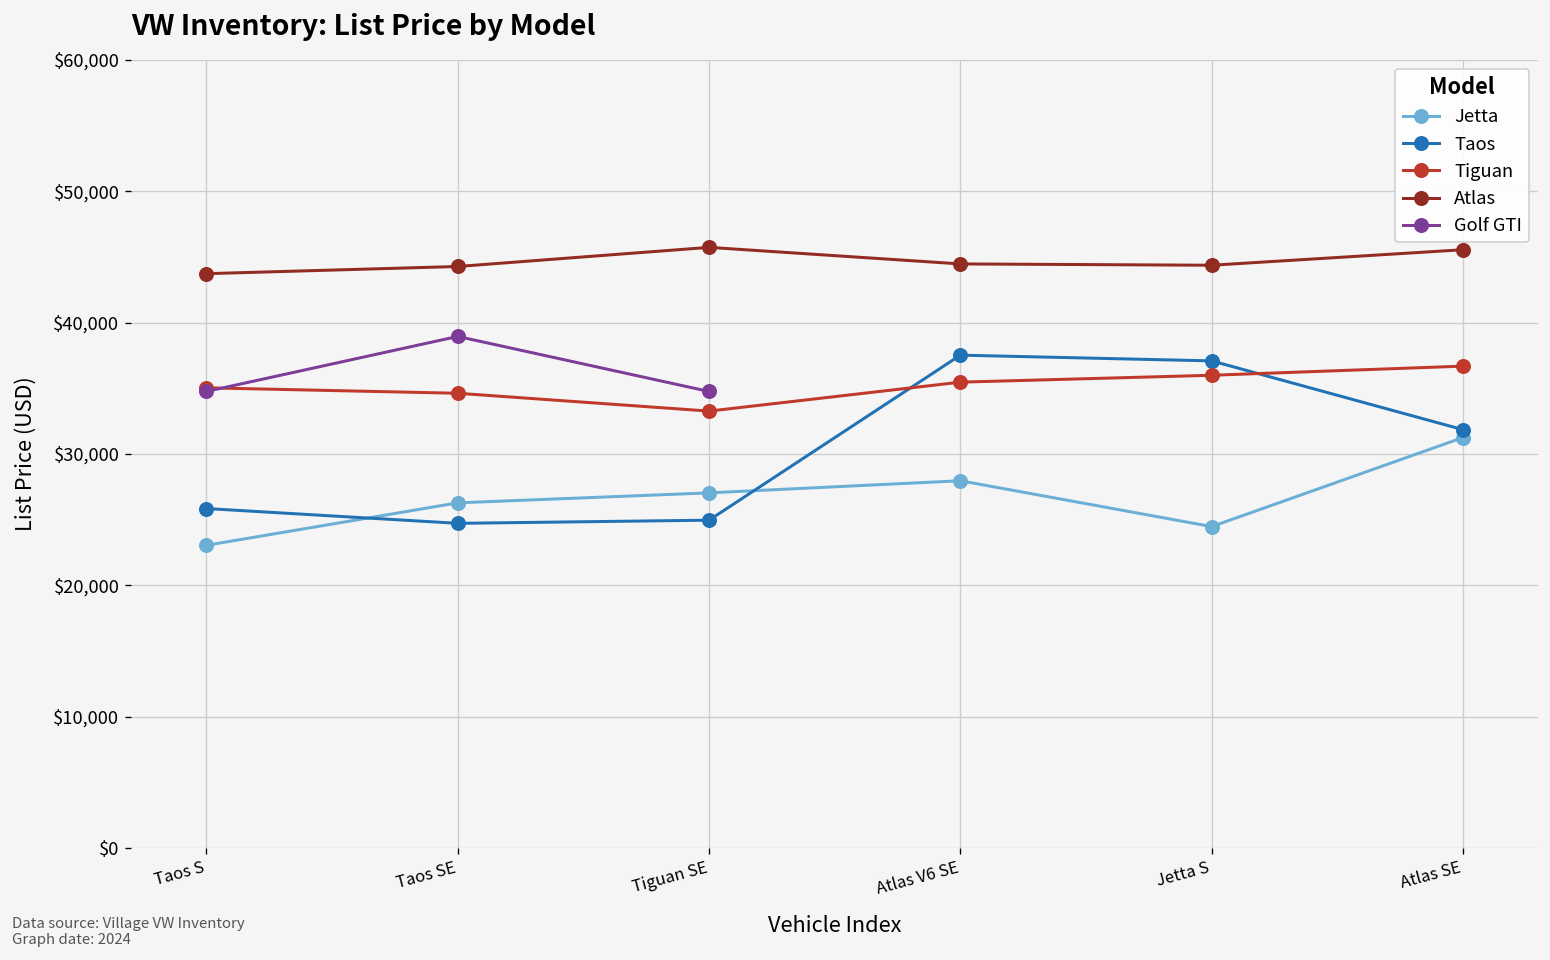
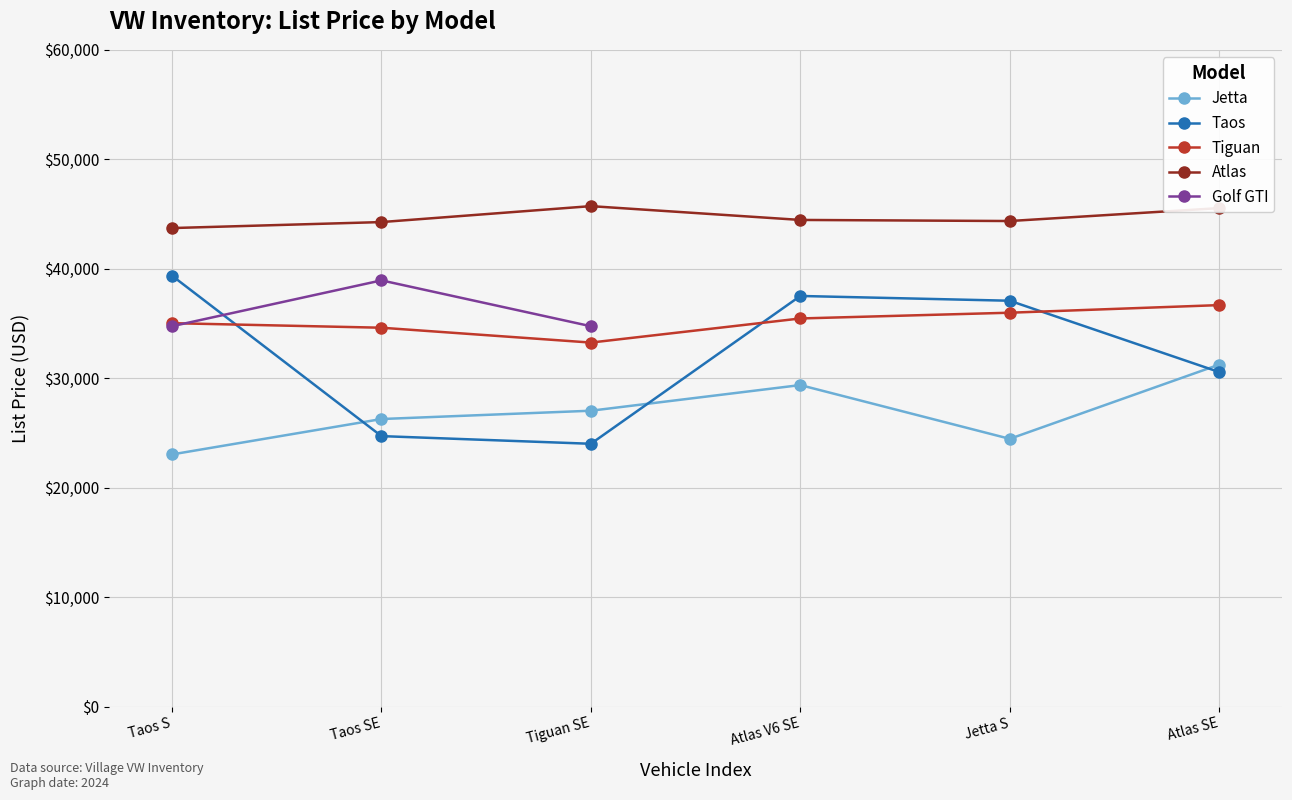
Taos, Taos S: $25,800 -> $39,400
Taos, Tiguan SE: $25,000 -> $24,000
Jetta, Atlas V6 SE: $28,000 -> $29,400
Taos, Atlas SE: $31,800 -> $30,600
